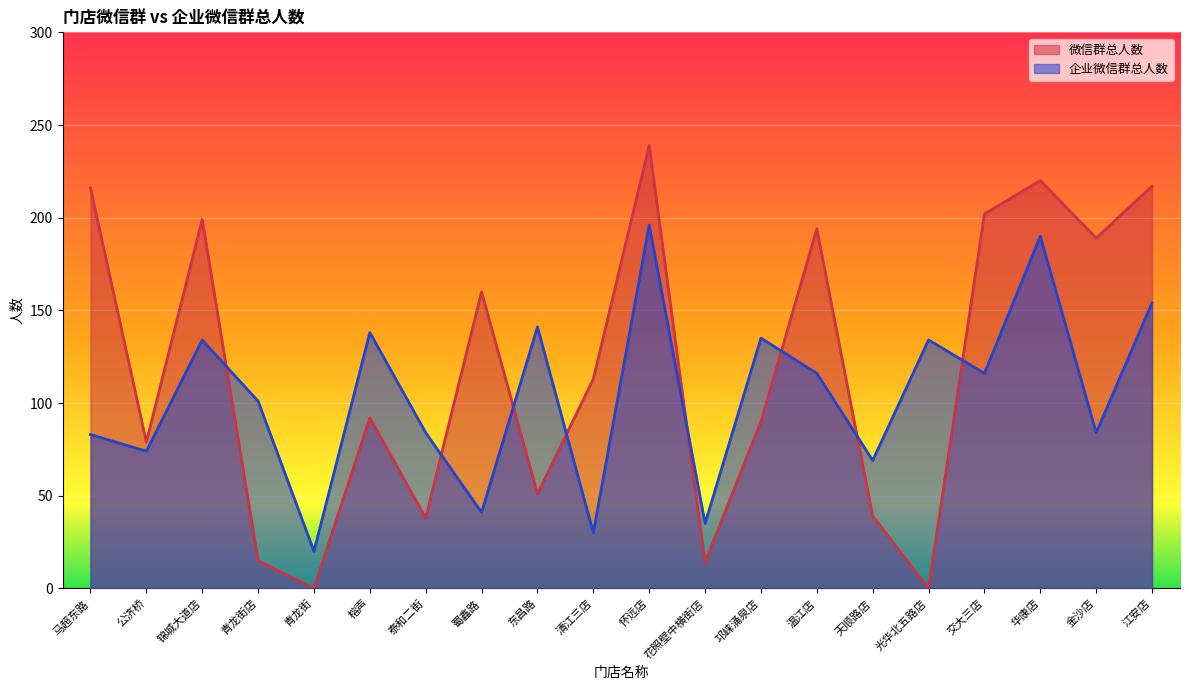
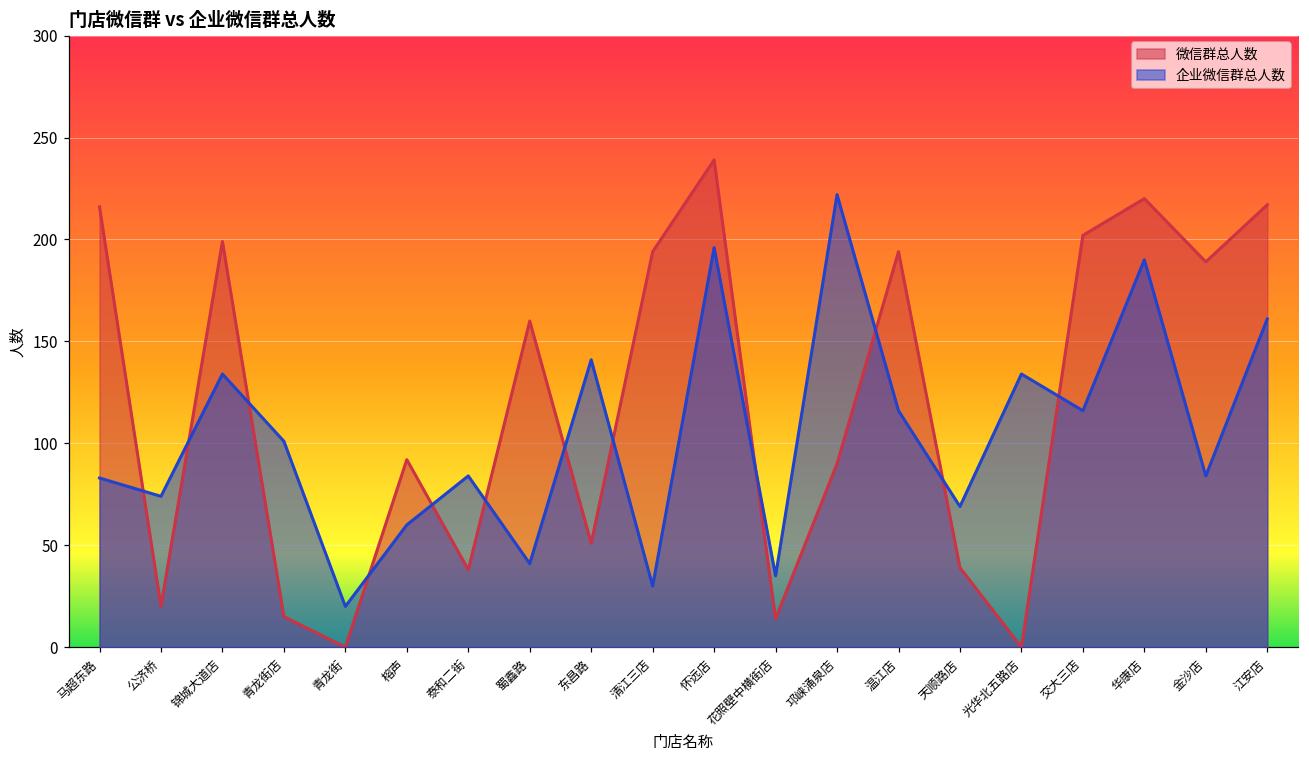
微信群总人数, 公济桥: 79 -> 20
企业微信群总人数, 榕声: 138 -> 60
微信群总人数, 清江三店: 113 -> 194
企业微信群总人数, 邛崃涌泉店: 135 -> 222
企业微信群总人数, 江安店: 154 -> 161
